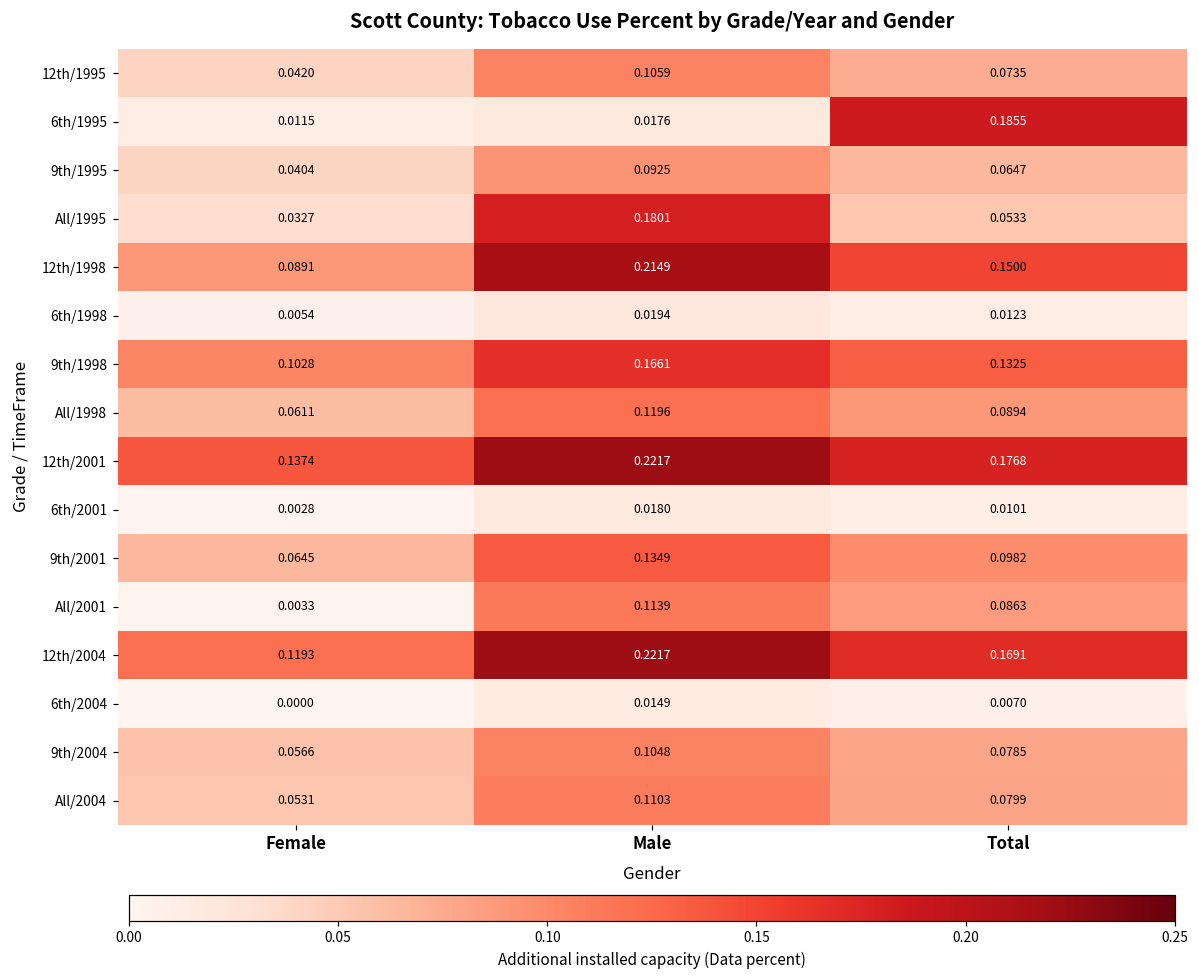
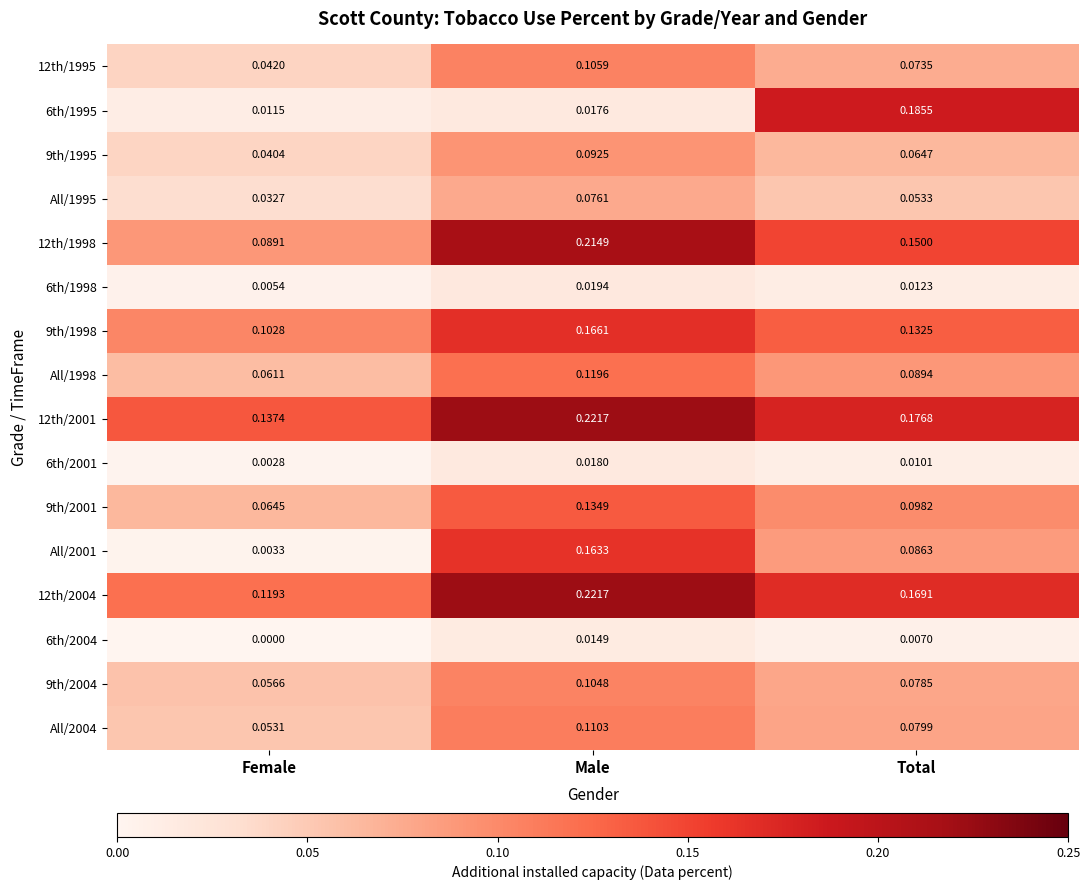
All/1995, Male: 0.1801 -> 0.0761
All/2001, Male: 0.1139 -> 0.1633
